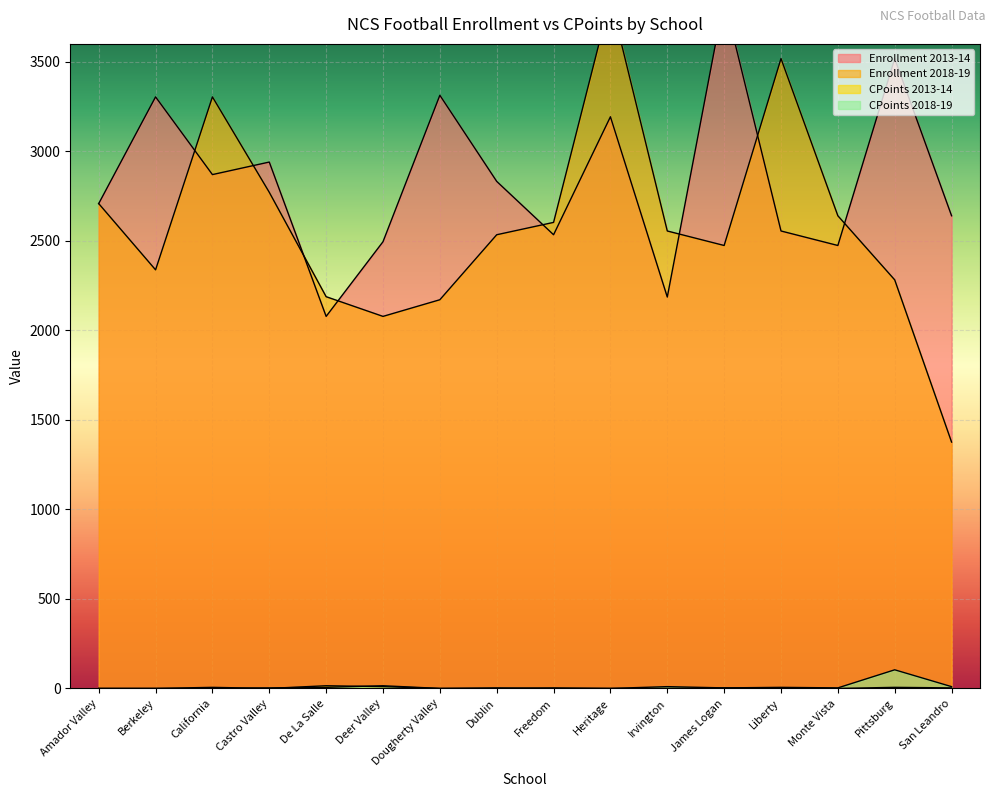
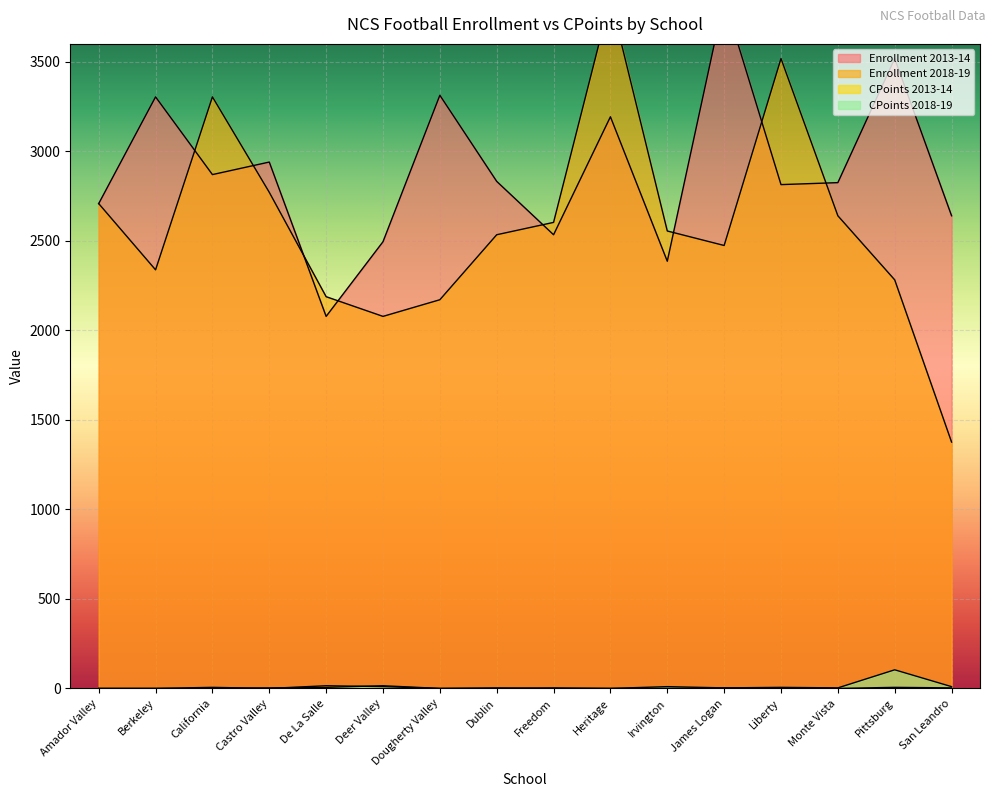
Enrollment 2013-14, Irvington: 2190 -> 2390
Enrollment 2013-14, Liberty: 2560 -> 2810
Enrollment 2013-14, Monte Vista: 2470 -> 2830
